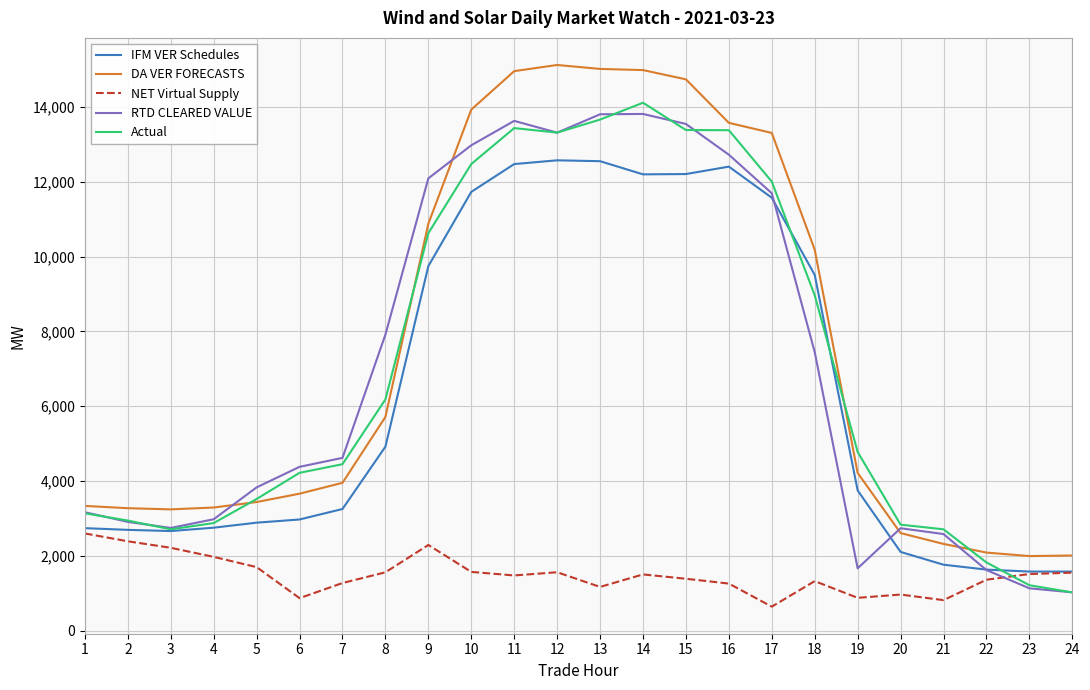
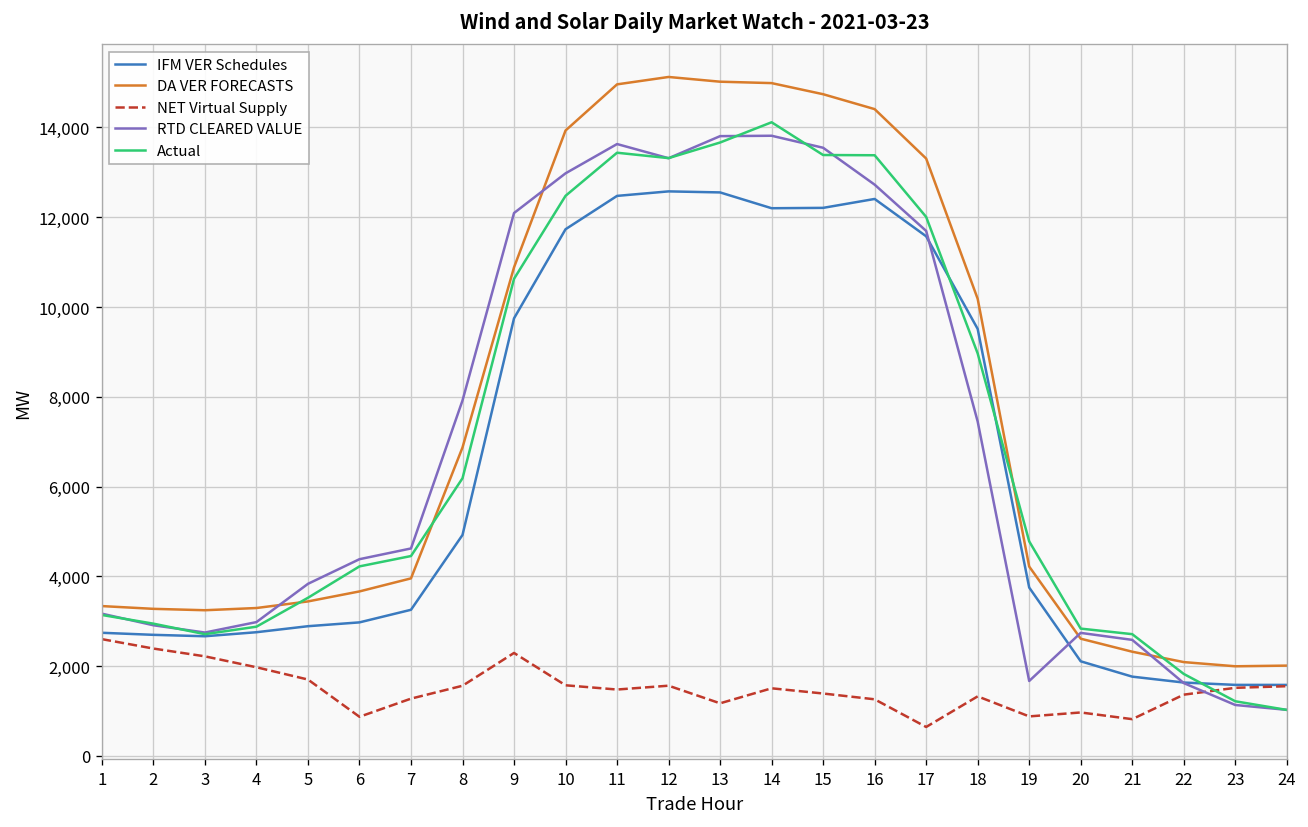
DA VER FORECASTS, 8: 5,700 -> 6,900
DA VER FORECASTS, 16: 13,600 -> 14,400
